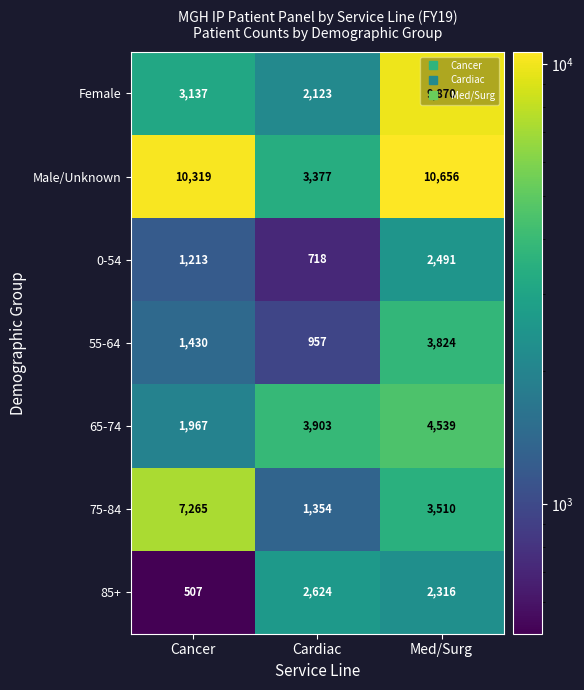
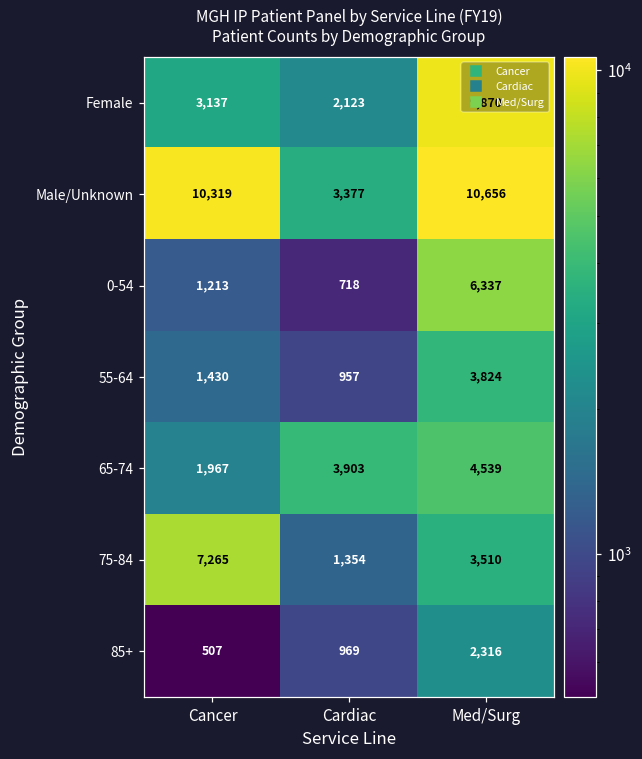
0-54, Med/Surg: 2,491 -> 6,337
85+, Cardiac: 2,624 -> 969
